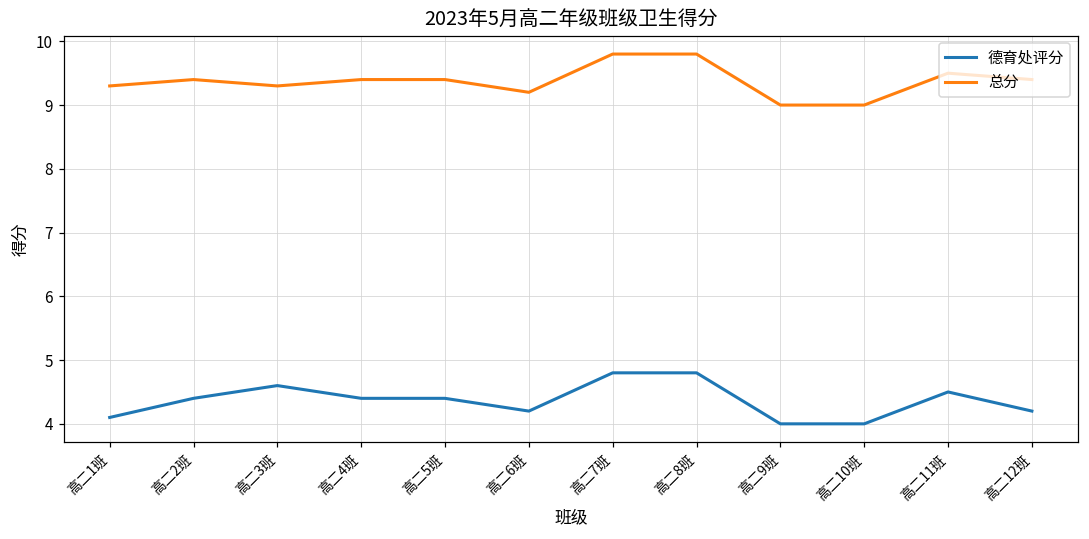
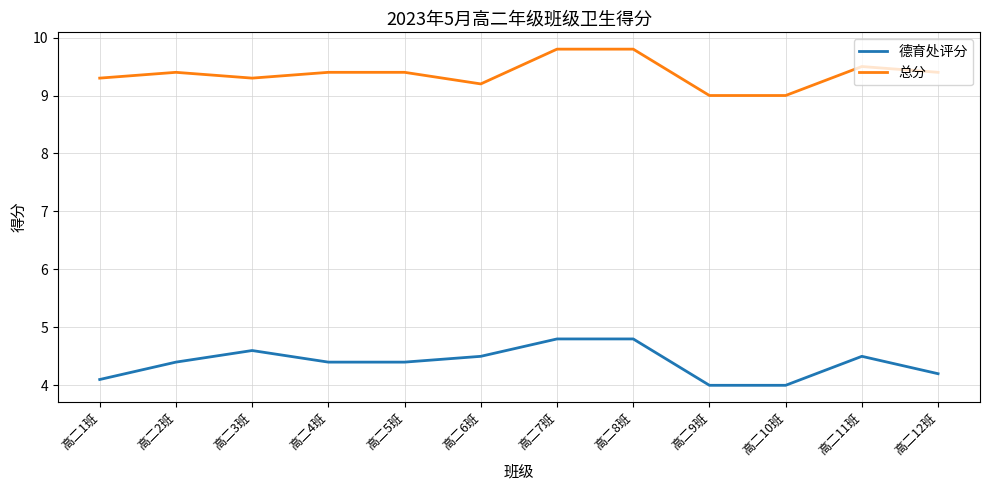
德育处评分, 高二6班: 4.2 -> 4.5
